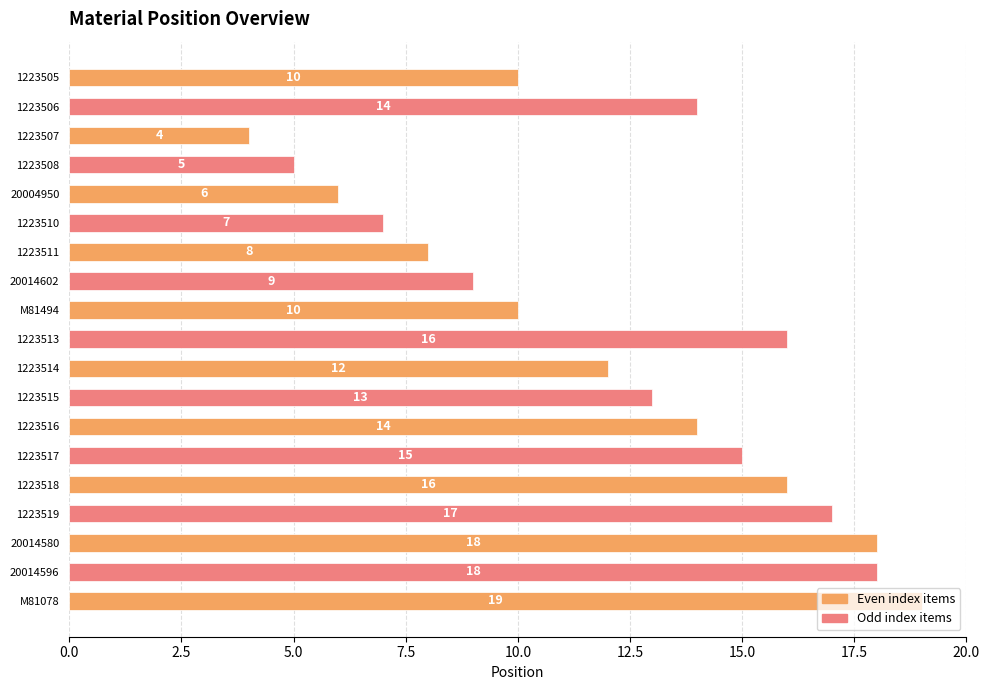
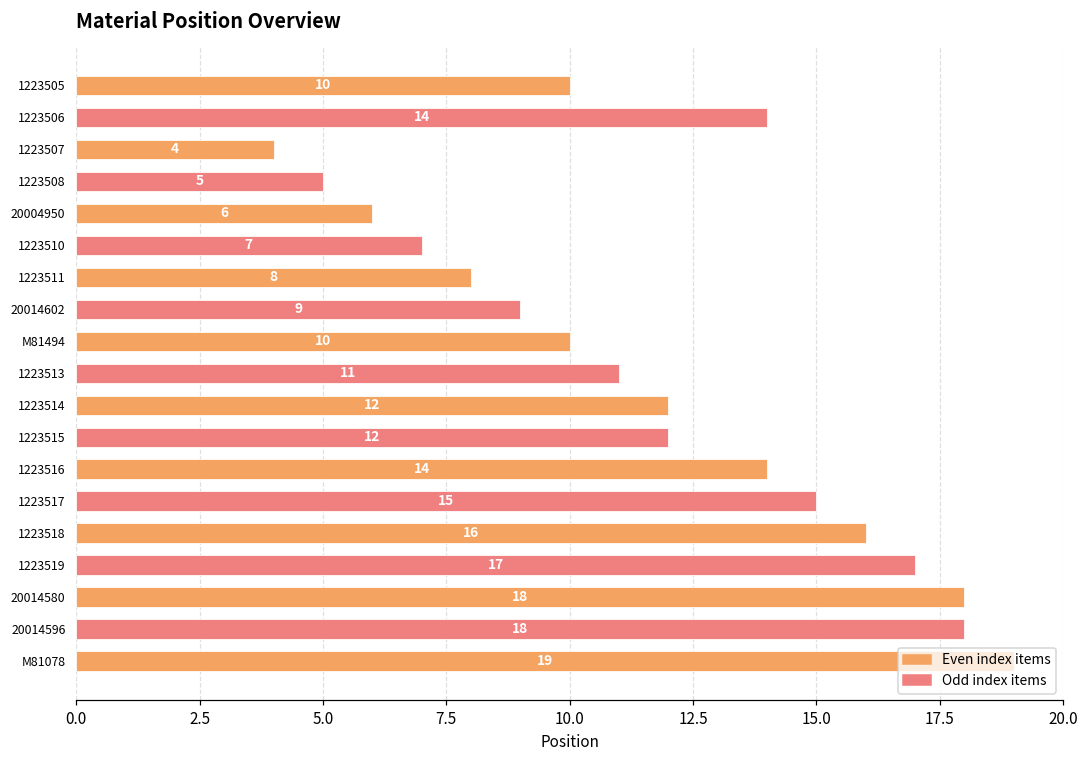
1223513: 16 -> 11
1223515: 13 -> 12
